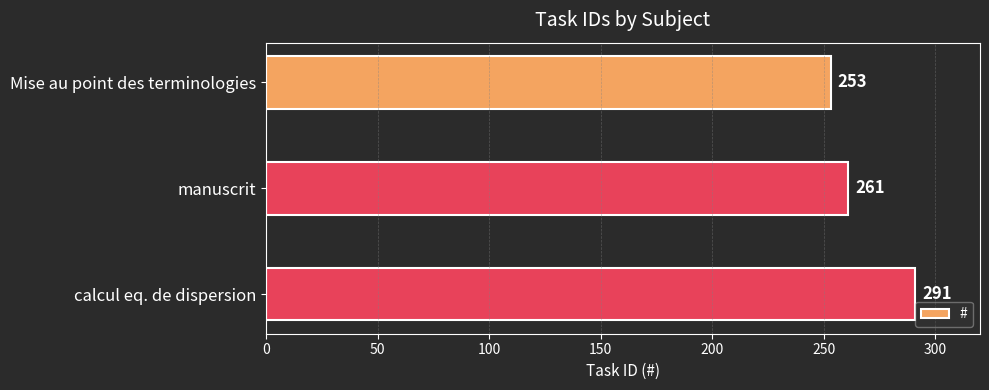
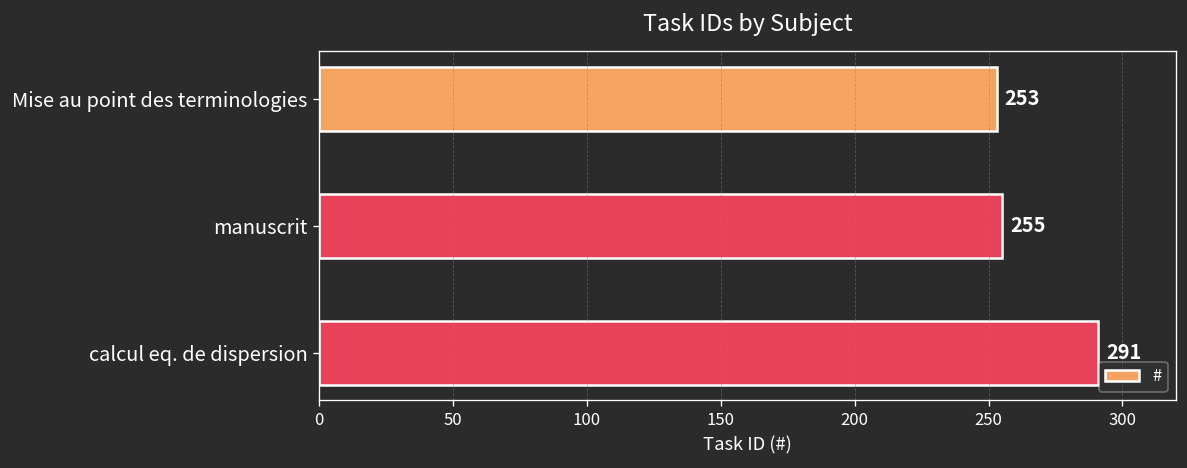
manuscrit: 261 -> 255
